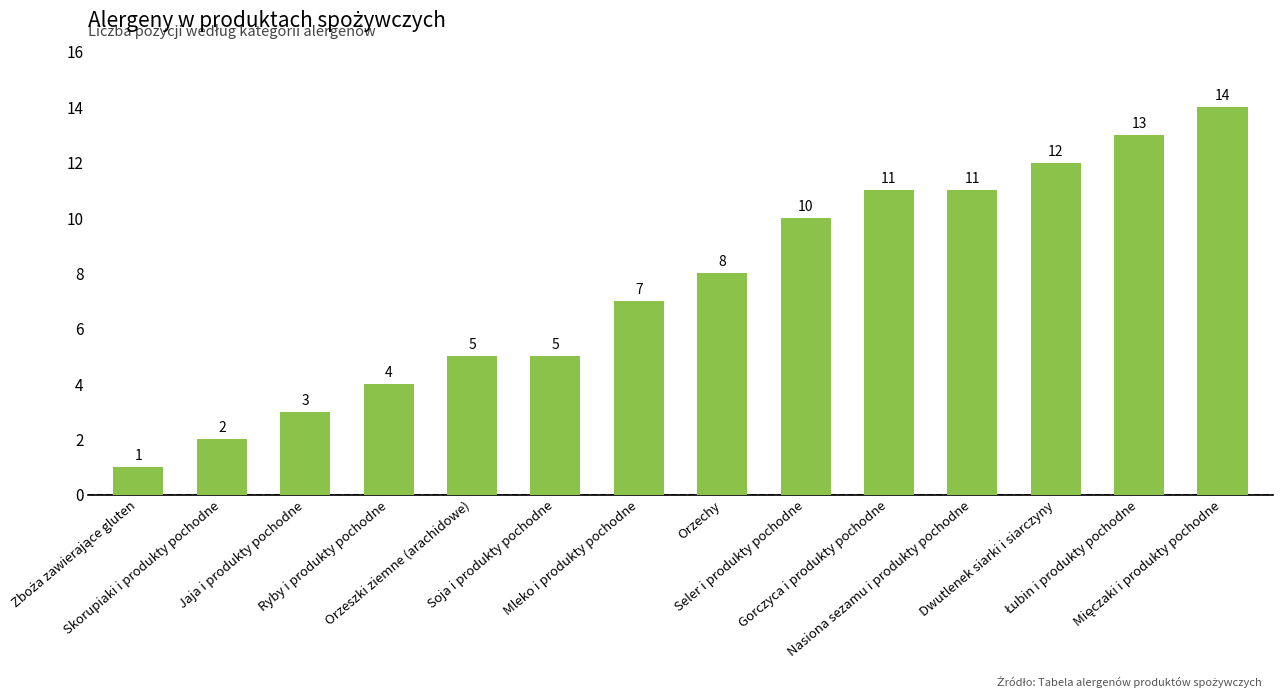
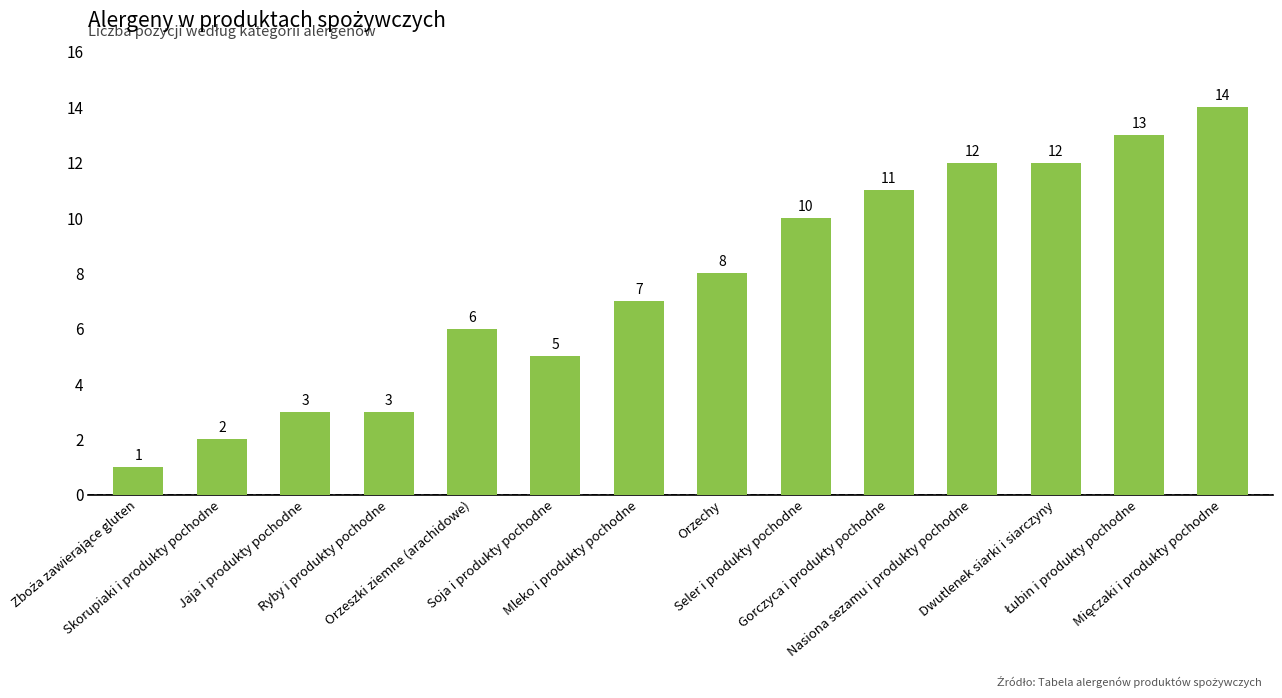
Ryby i produkty pochodne: 4 -> 3
Orzeszki ziemne (arachidowe): 5 -> 6
Nasiona sezamu i produkty pochodne: 11 -> 12
